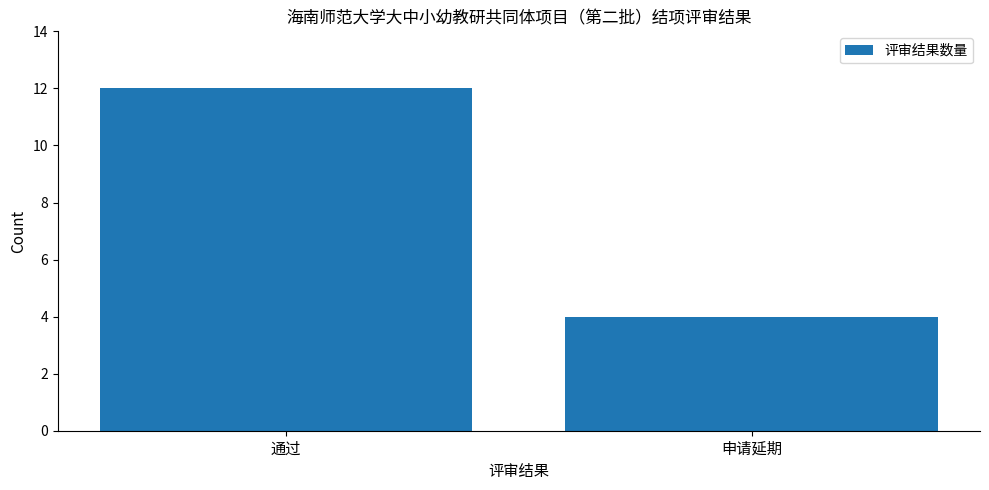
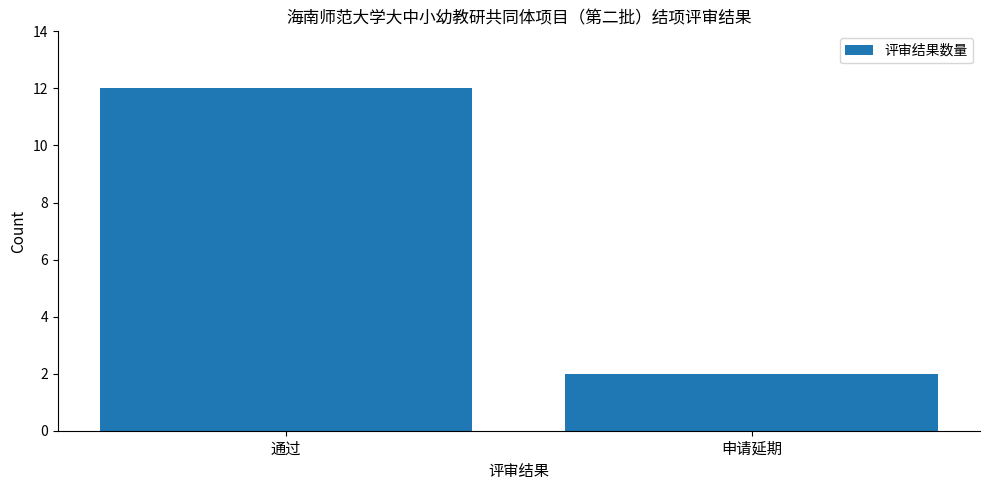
申请延期: 4 -> 2
